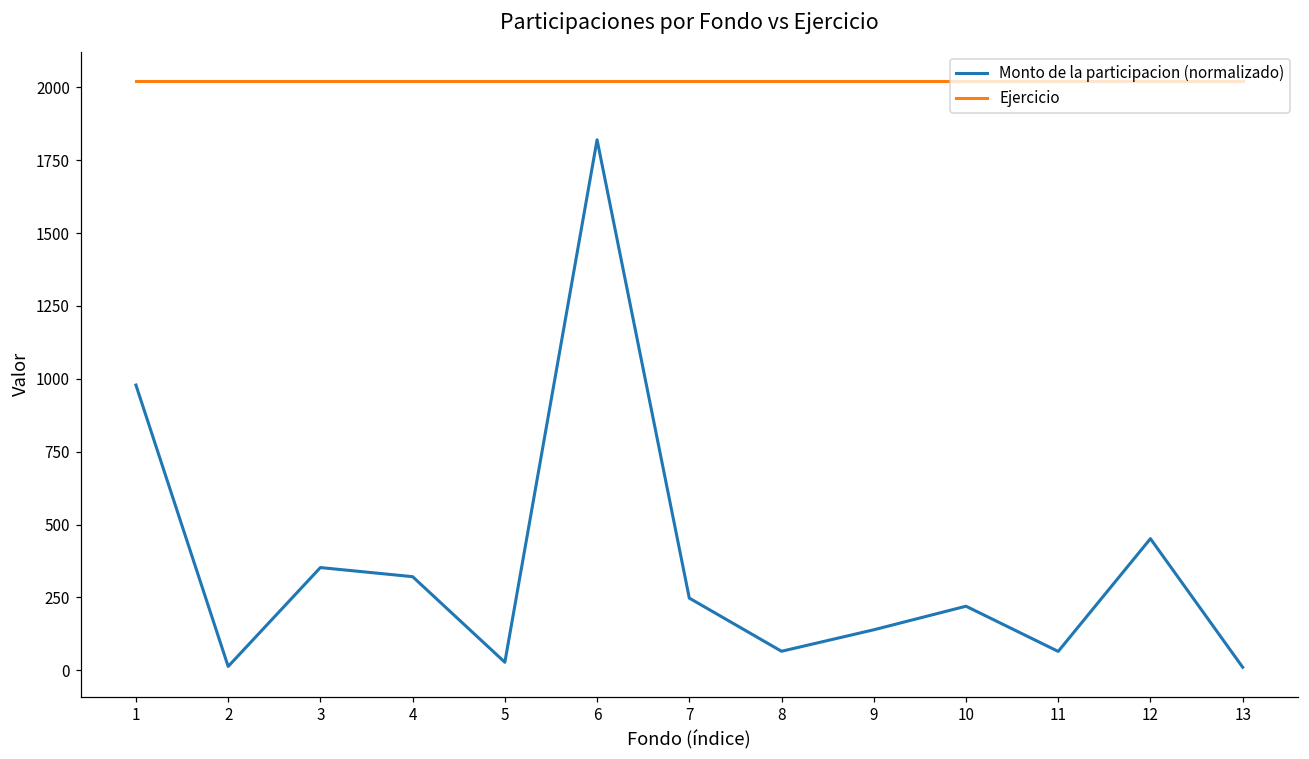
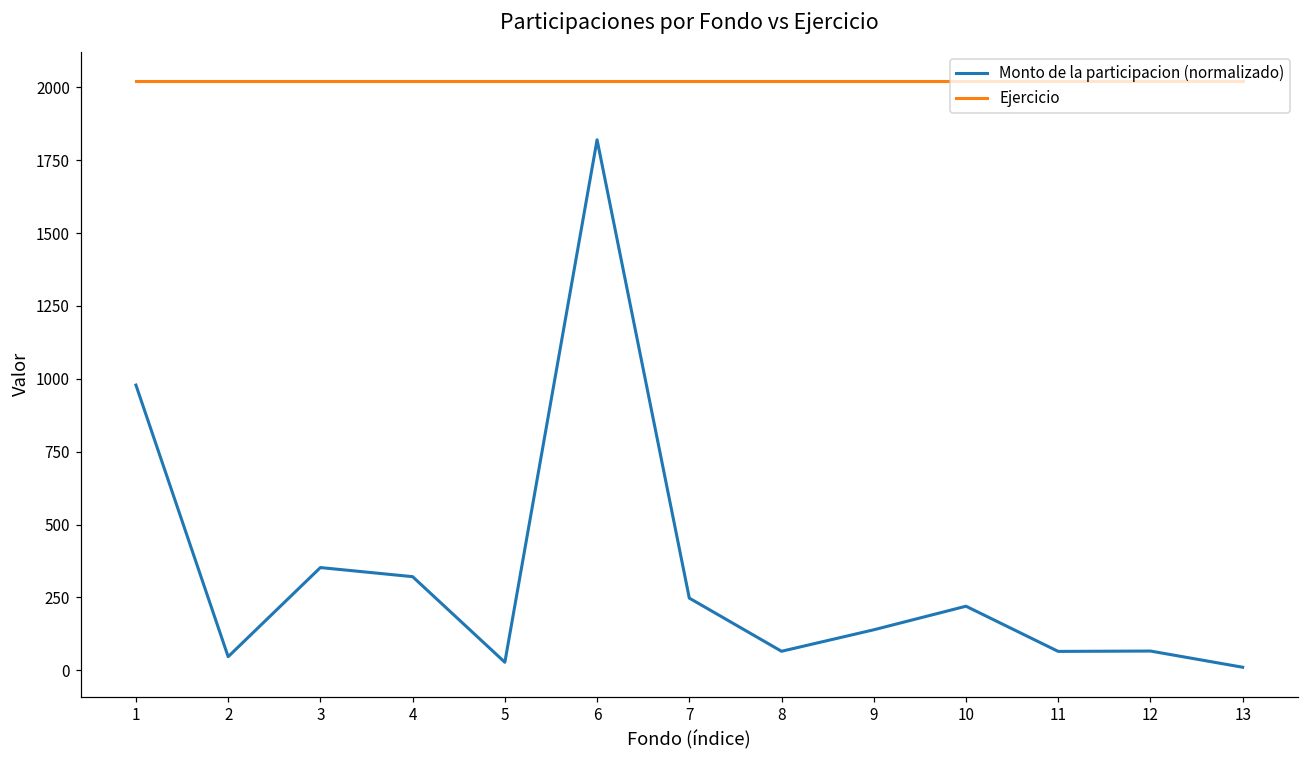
Monto de la participacion (normalizado), 2: 10 -> 50
Monto de la participacion (normalizado), 12: 450 -> 70
